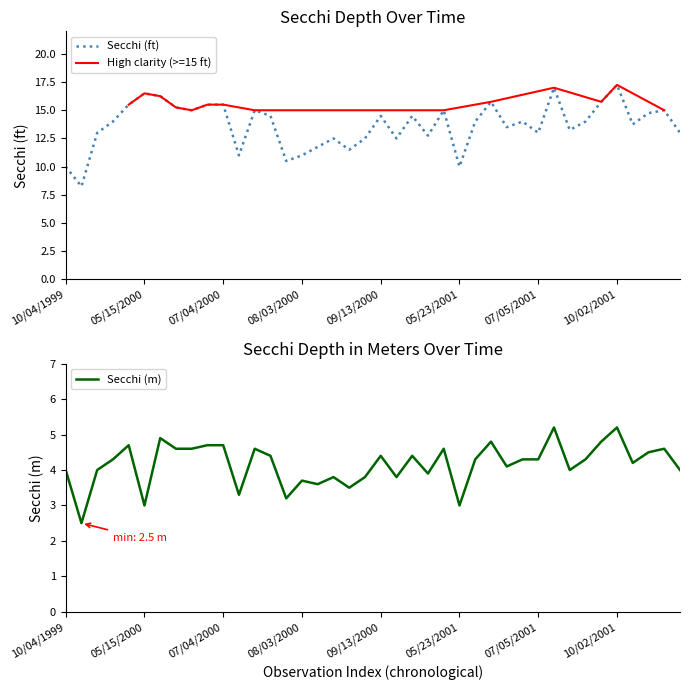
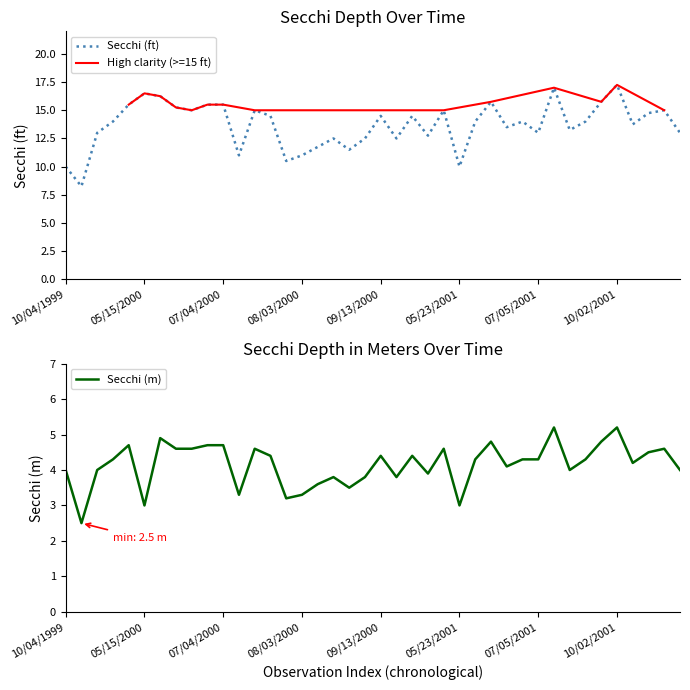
Secchi Depth in Meters Over Time, 08/03/2000: 3.7 -> 3.3
